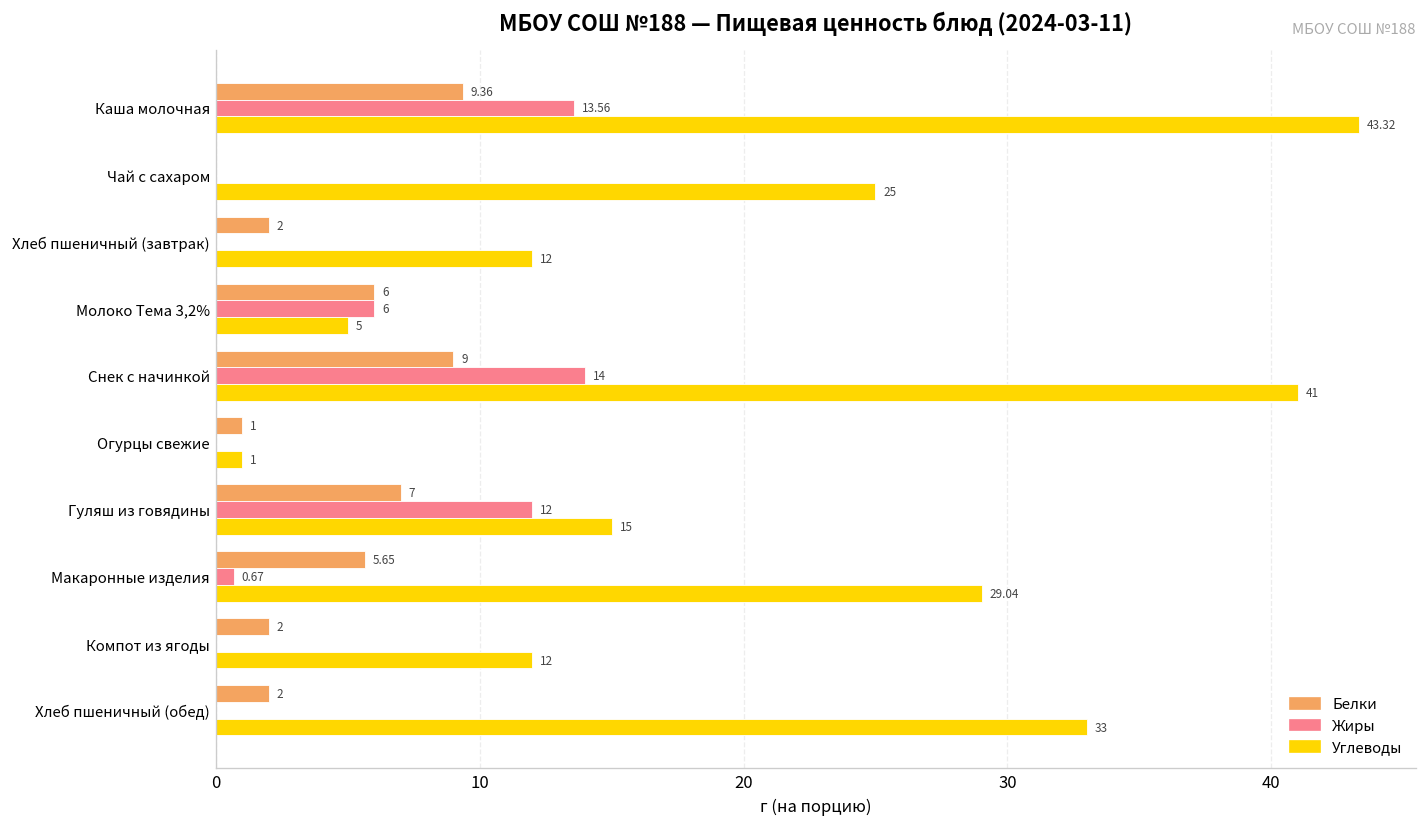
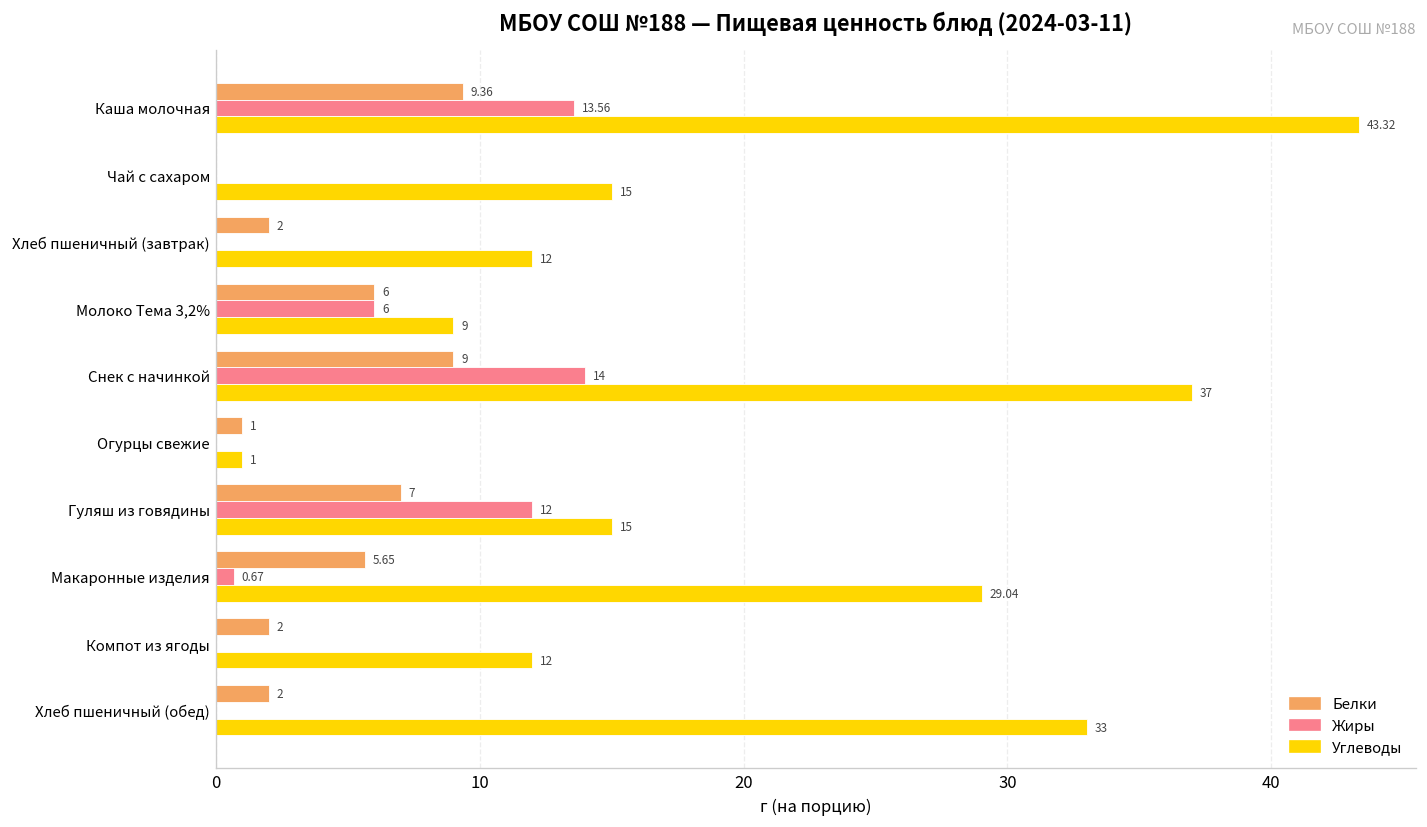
Углеводы, Чай с сахаром: 25 -> 15
Углеводы, Молоко Тема 3,2%: 5 -> 9
Углеводы, Снек с начинкой: 41 -> 37
